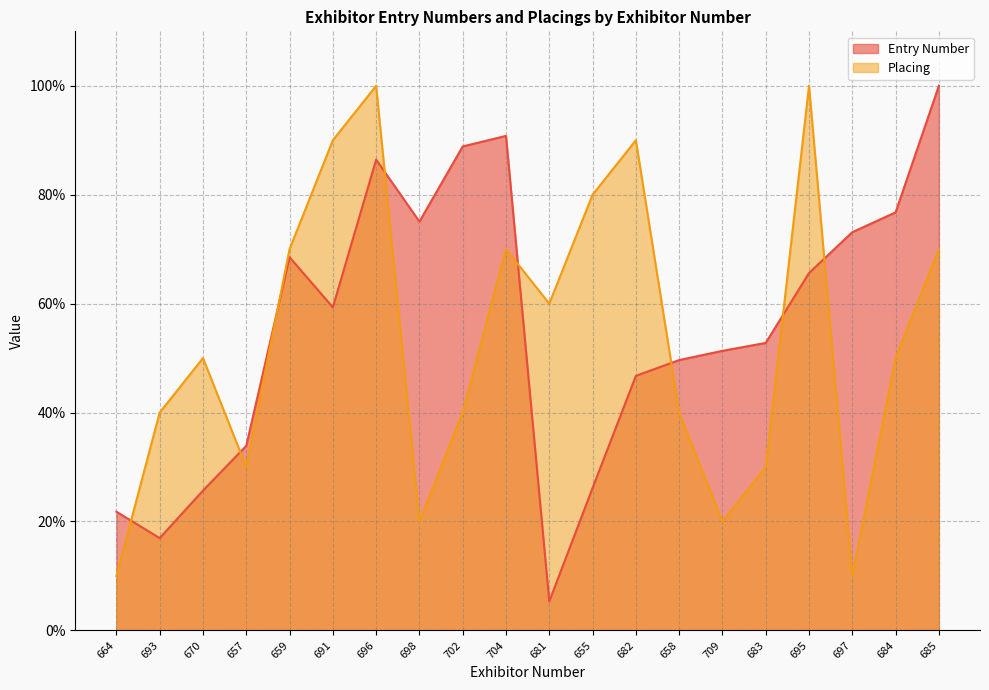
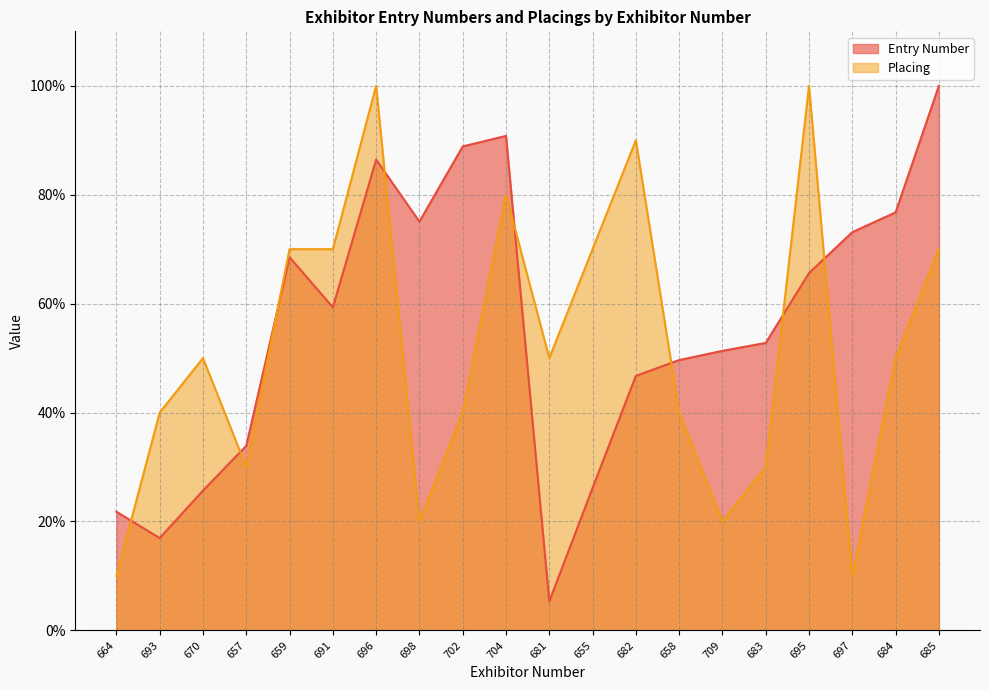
Placing, 691: 90% -> 70%
Placing, 704: 70% -> 80%
Placing, 681: 60% -> 50%
Placing, 655: 80% -> 70%
